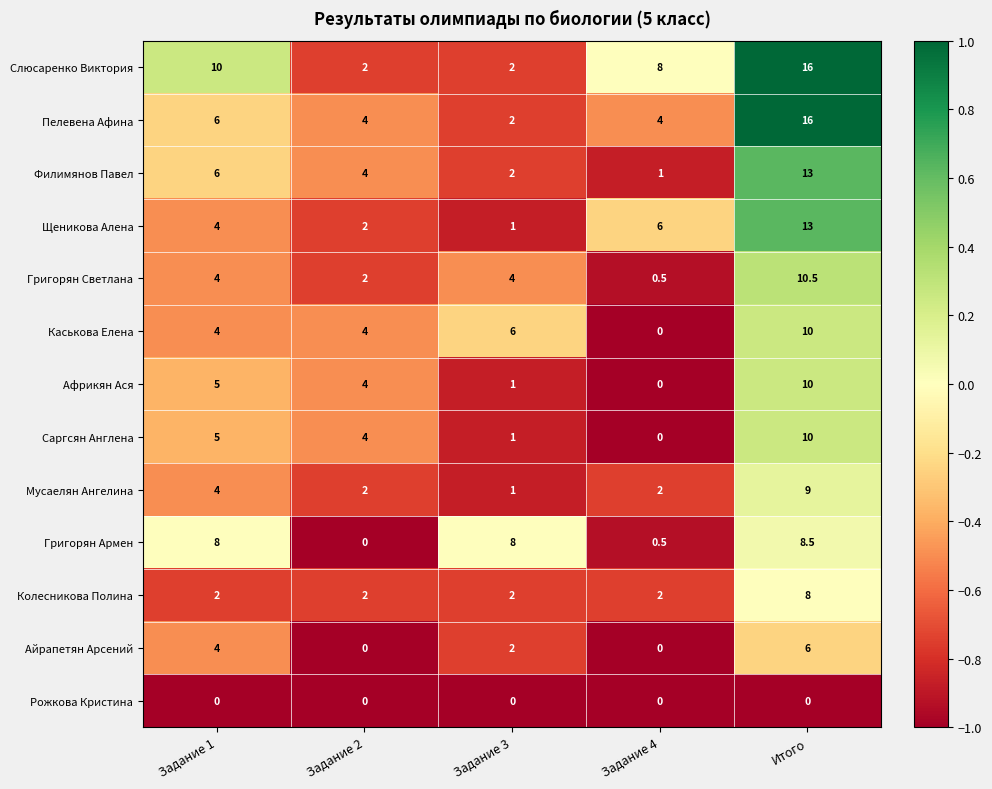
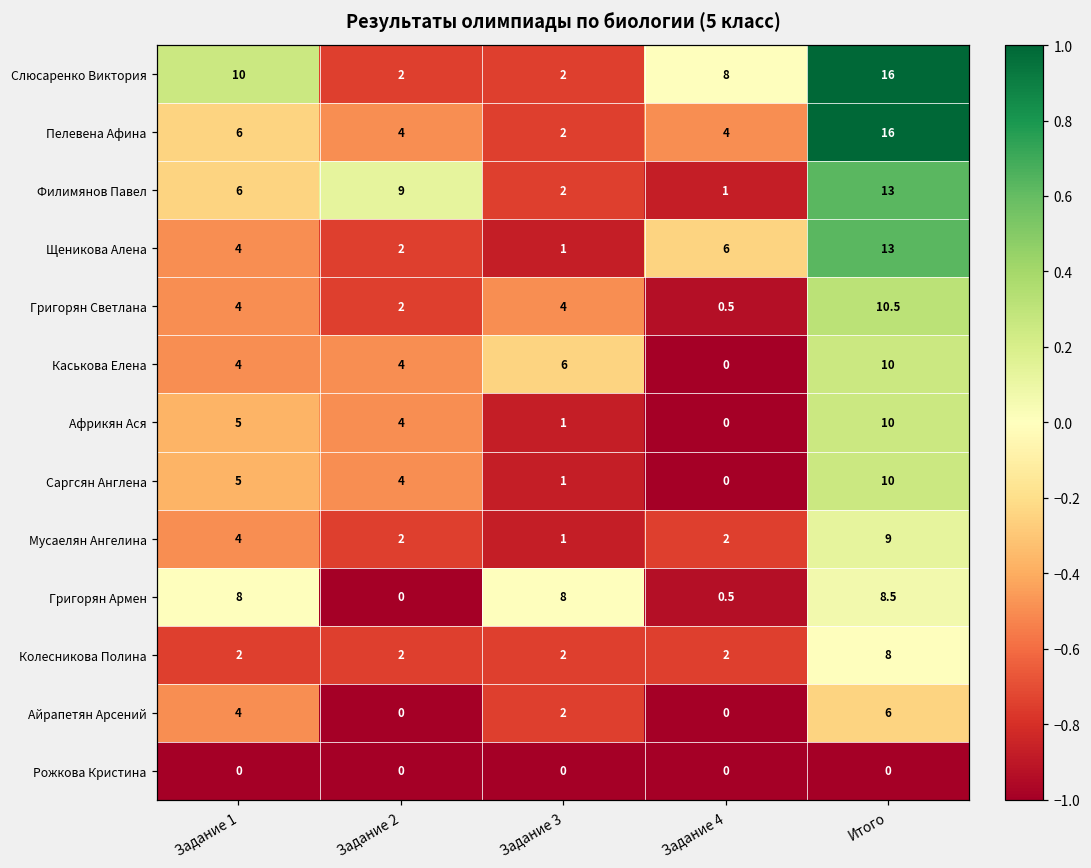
Филимянов Павел, Задание 2: 4 -> 9
